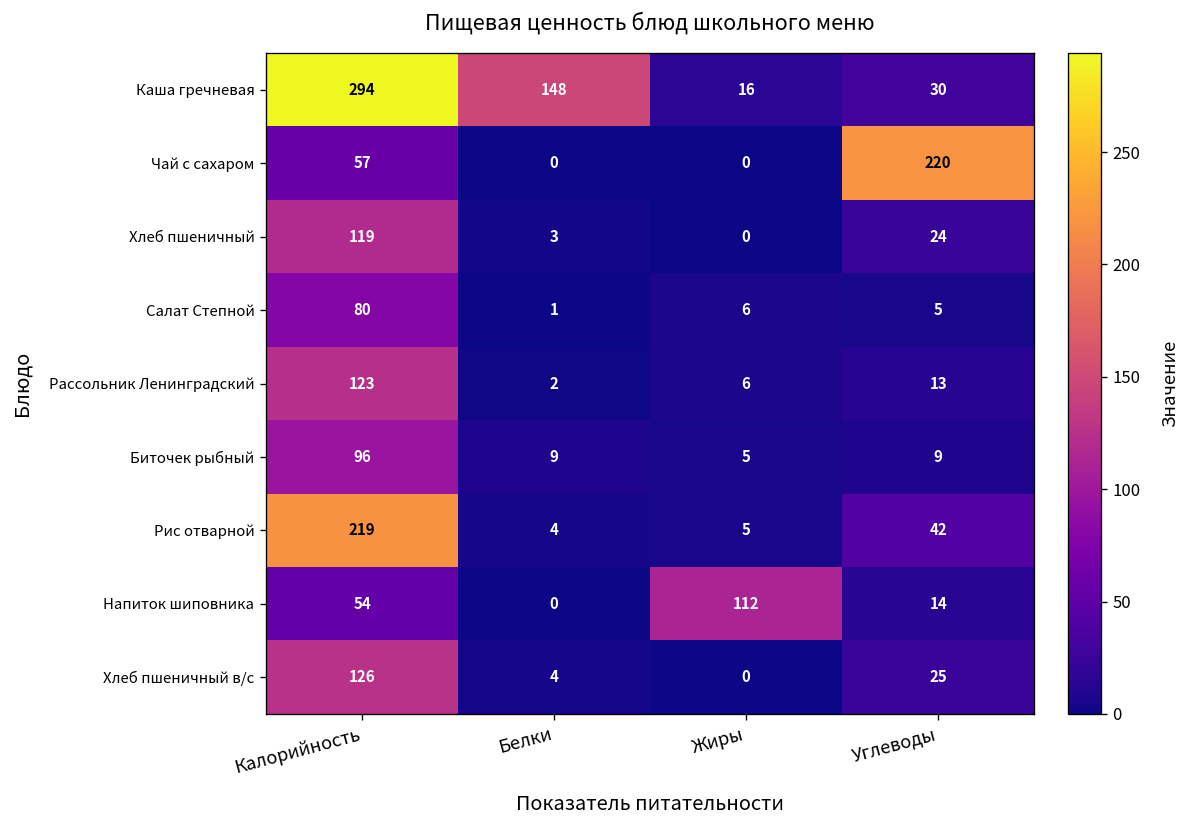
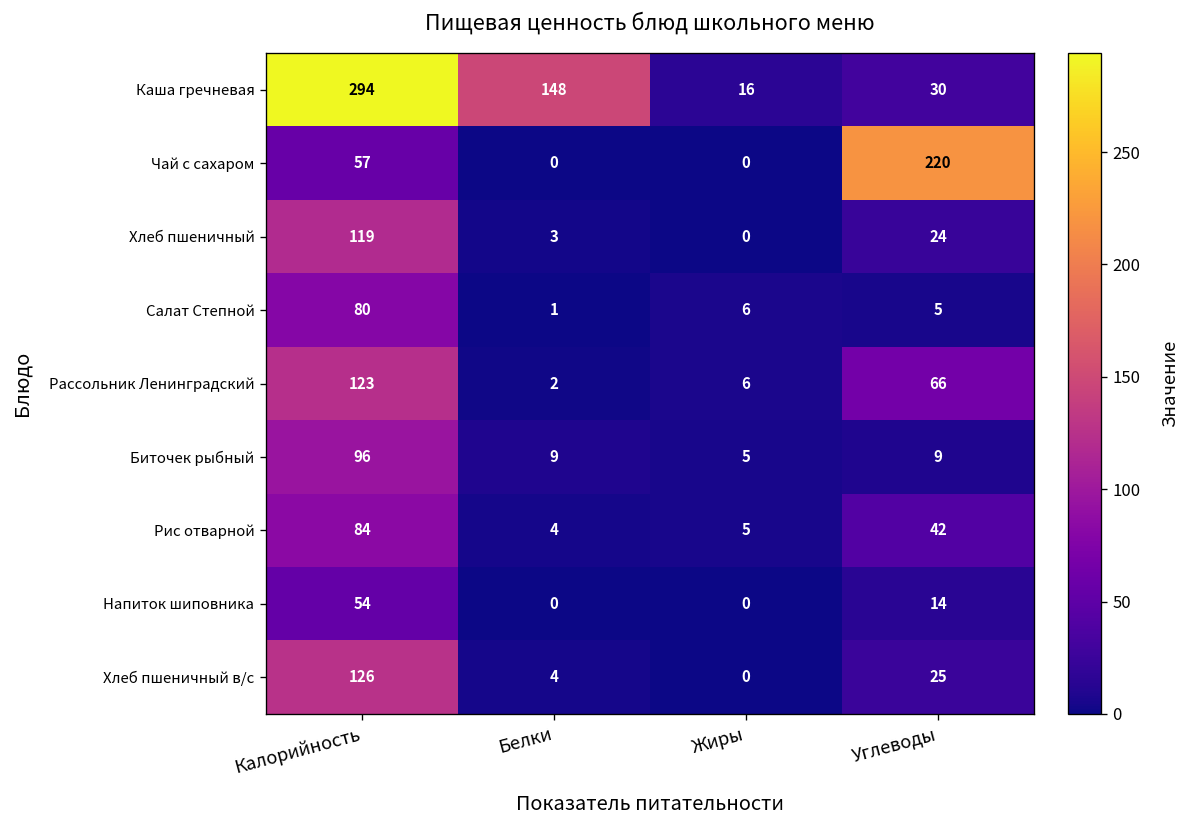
Рассольник Ленинградский, Углеводы: 13 -> 66
Рис отварной, Калорийность: 219 -> 84
Напиток шиповника, Жиры: 112 -> 0
